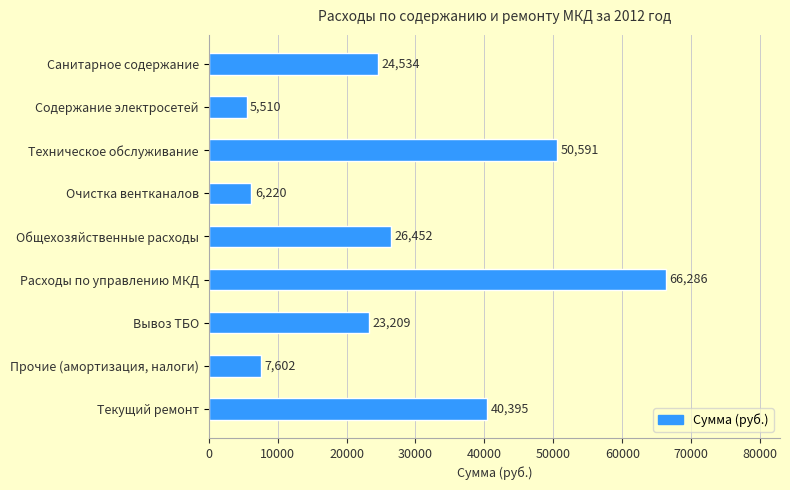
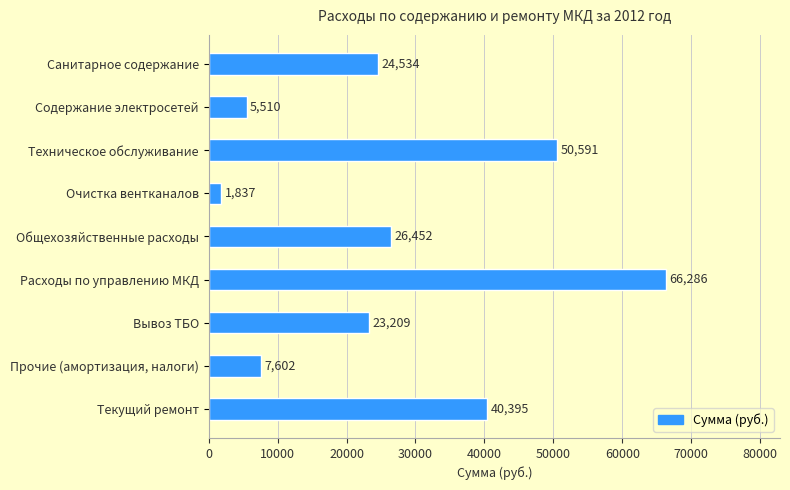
Очистка вентканалов: 6,220 -> 1,837
